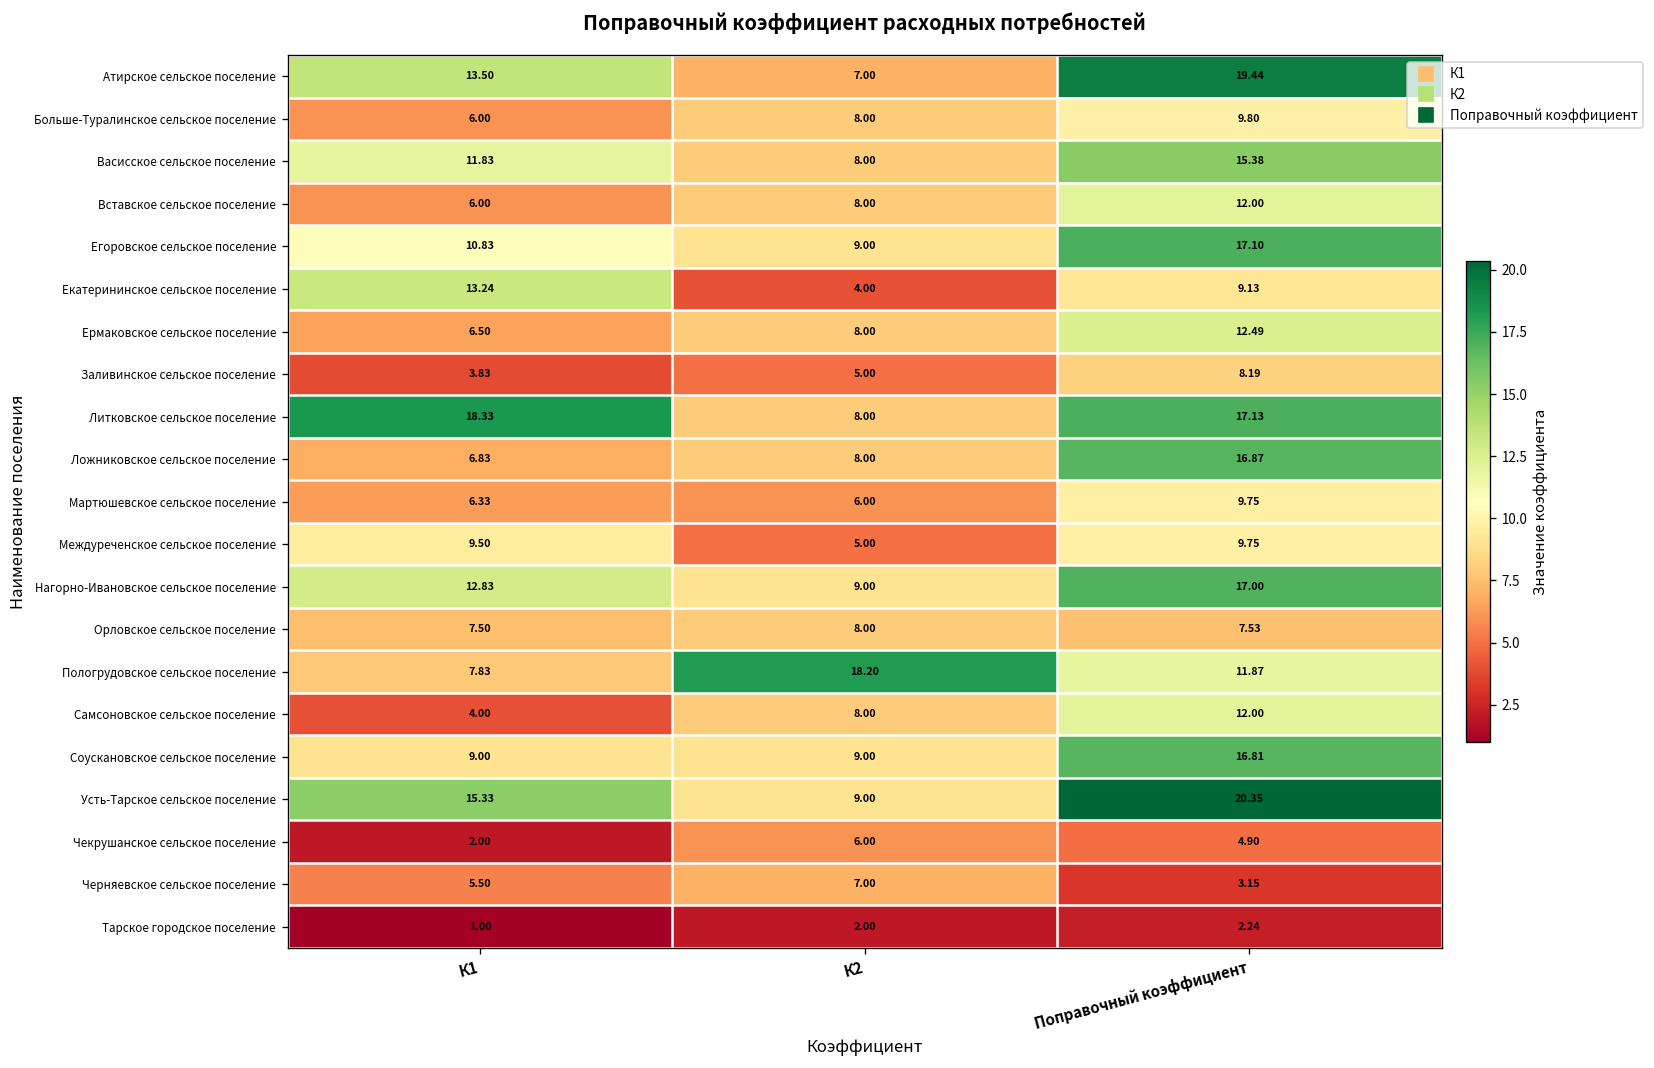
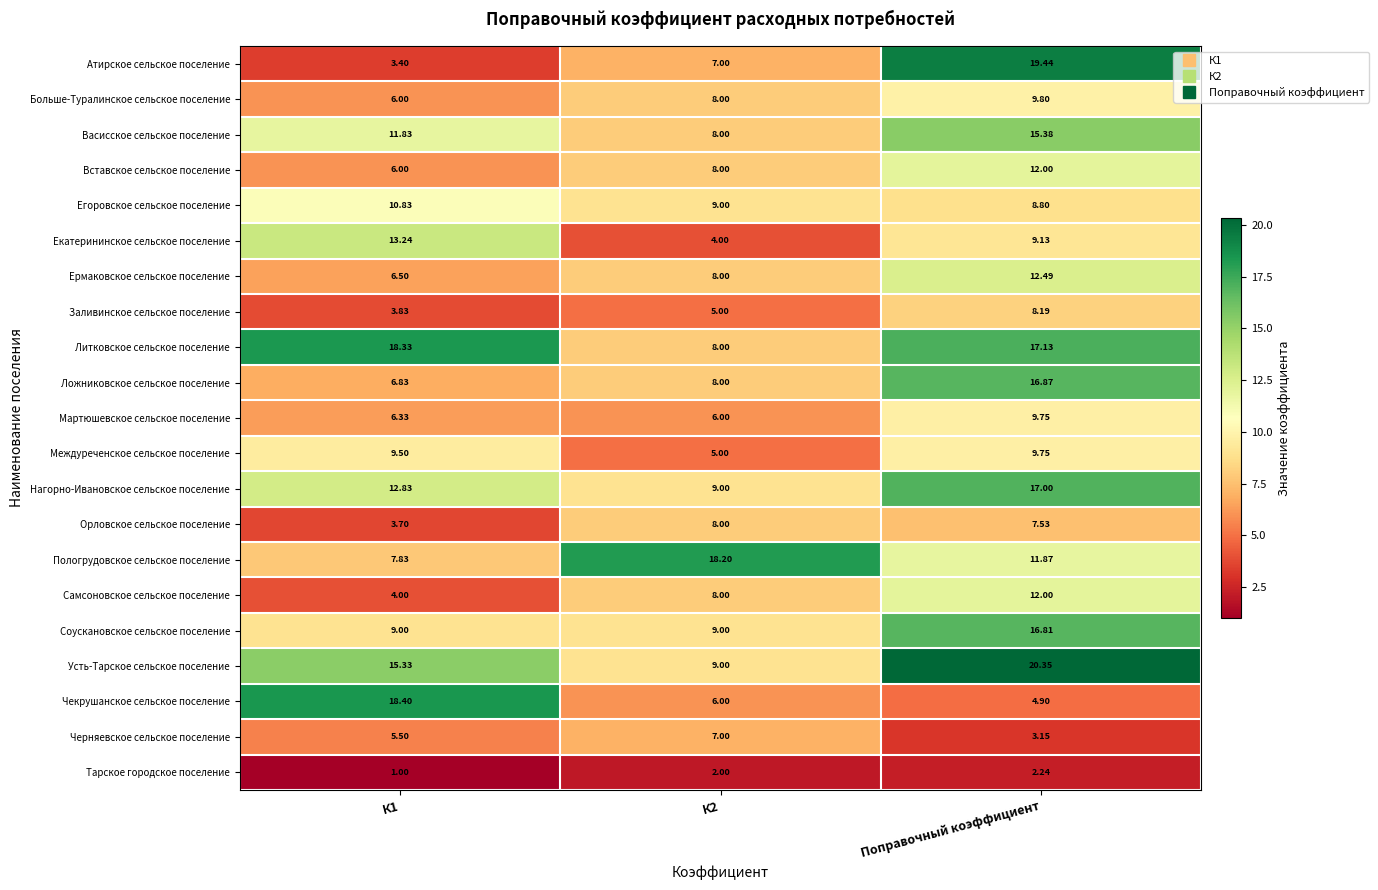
Атирское сельское поселение, К1: 13.50 -> 3.40
Егоровское сельское поселение, Поправочный коэффициент: 17.10 -> 8.80
Орловское сельское поселение, К1: 7.50 -> 3.70
Чекрушанское сельское поселение, К1: 2.00 -> 18.40
